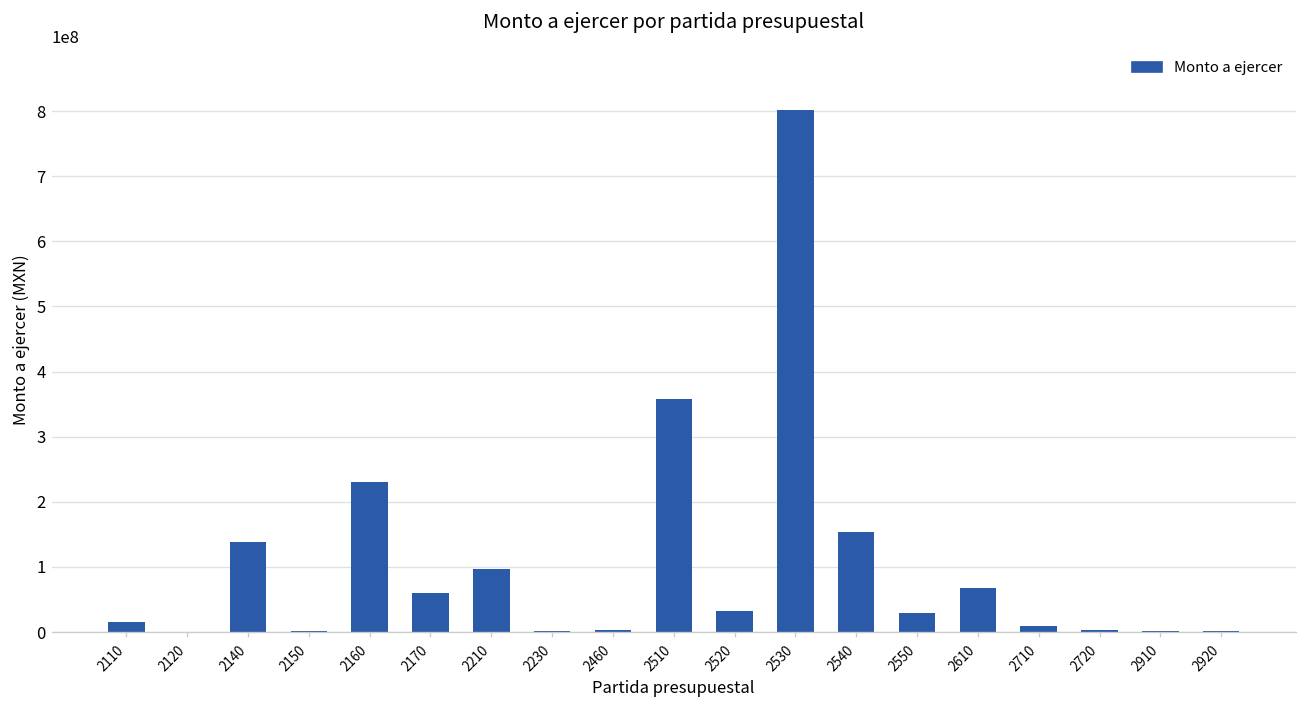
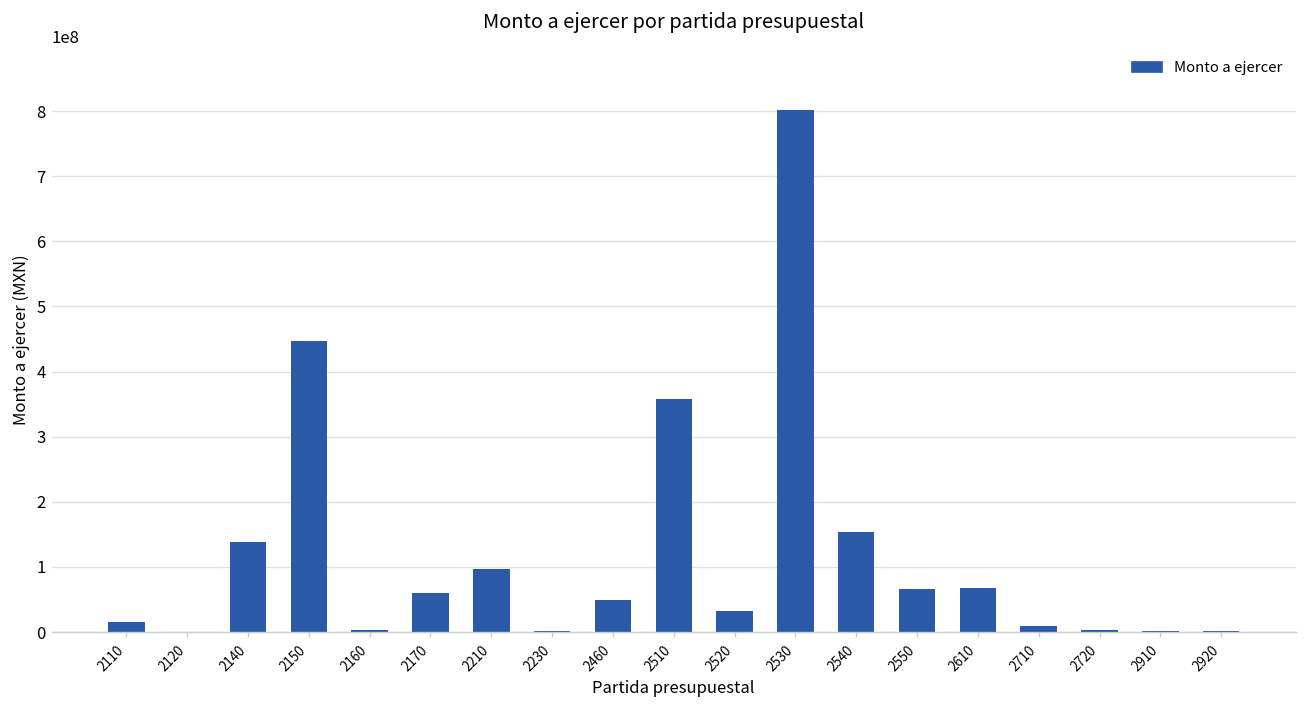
2150: 0 -> 450000000
2160: 230000000 -> 0
2460: 0 -> 50000000
2550: 30000000 -> 70000000
